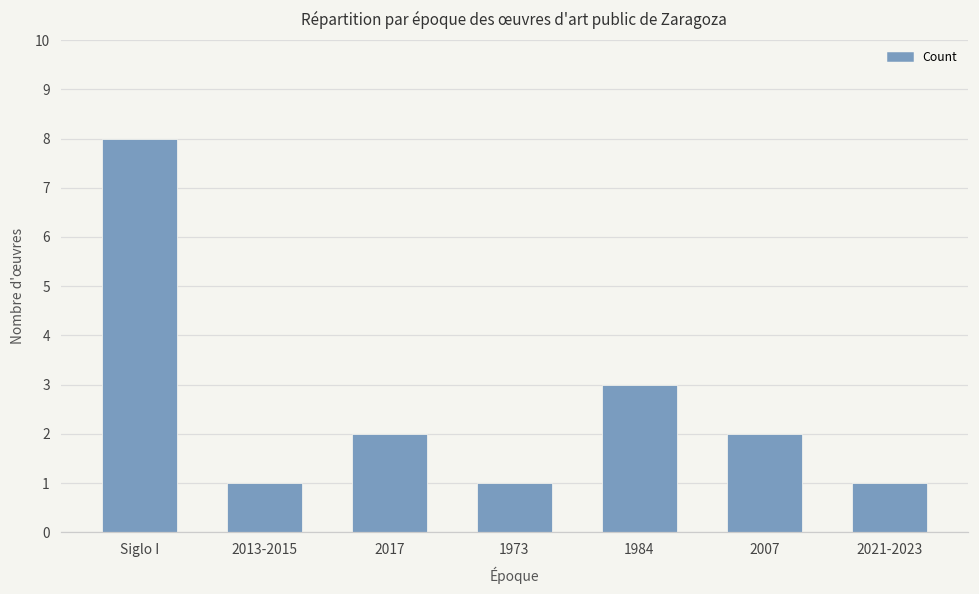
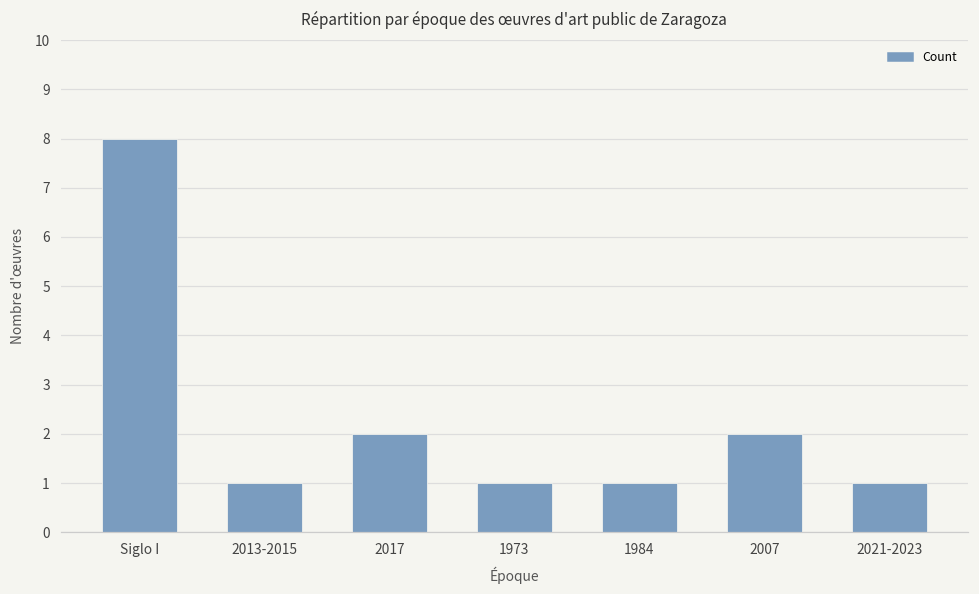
1984: 3 -> 1
